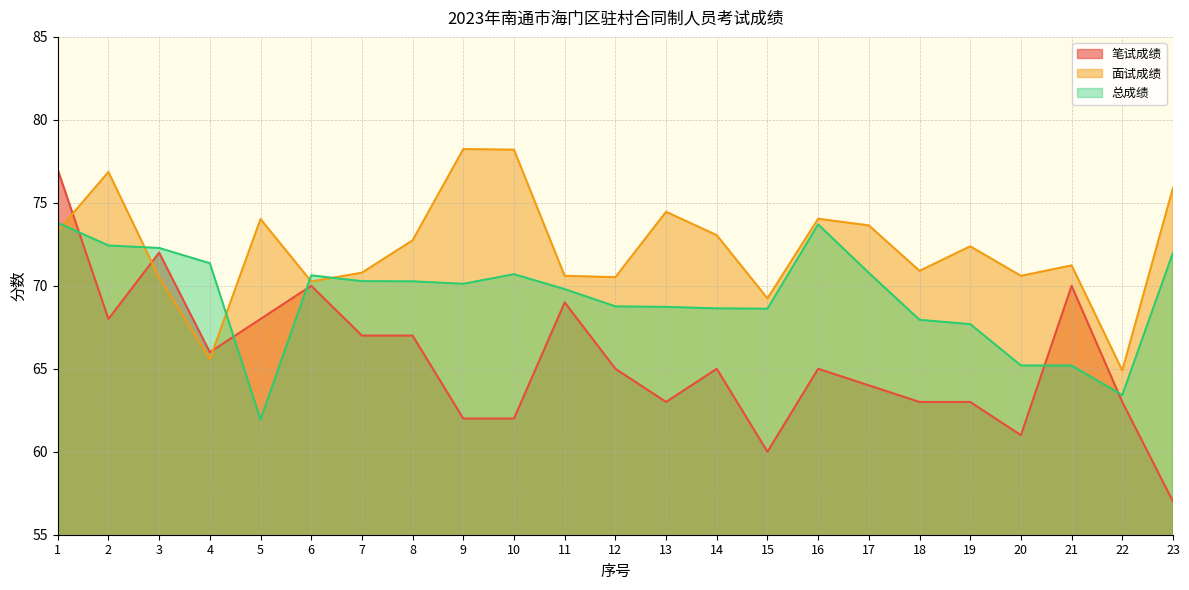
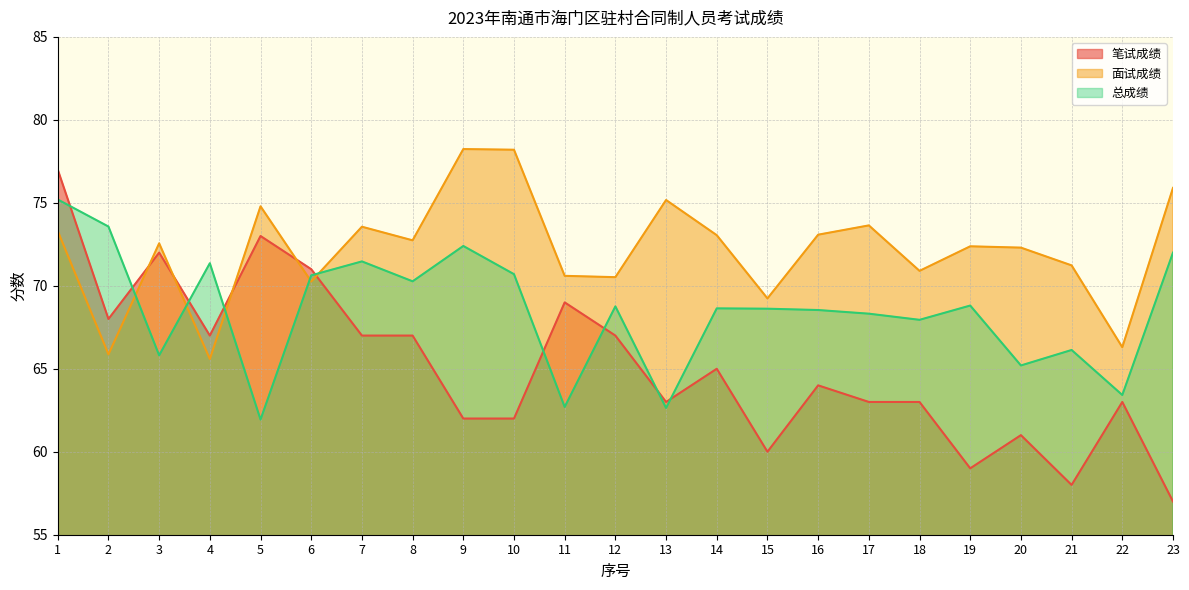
总成绩, 1: 73.8 -> 75.2
面试成绩, 2: 76.9 -> 65.9
总成绩, 2: 72.4 -> 73.6
面试成绩, 3: 70.5 -> 72.6
总成绩, 3: 72.3 -> 65.8
笔试成绩, 4: 66 -> 67
笔试成绩, 5: 68 -> 73
面试成绩, 5: 74.0 -> 74.8
笔试成绩, 6: 70 -> 71
面试成绩, 7: 70.8 -> 73.6
总成绩, 7: 70.3 -> 71.5
总成绩, 9: 70.1 -> 72.4
总成绩, 11: 69.8 -> 62.7
笔试成绩, 12: 65 -> 67
面试成绩, 13: 74.5 -> 75.2
总成绩, 13: 68.7 -> 62.6
笔试成绩, 16: 65 -> 64
面试成绩, 16: 74.0 -> 73.1
总成绩, 16: 73.7 -> 68.5
笔试成绩, 17: 64 -> 63
总成绩, 17: 70.8 -> 68.3
笔试成绩, 19: 63 -> 59
总成绩, 19: 67.7 -> 68.8
面试成绩, 20: 70.6 -> 72.3
笔试成绩, 21: 70 -> 58
总成绩, 21: 65.2 -> 66.1
面试成绩, 22: 64.9 -> 66.3
